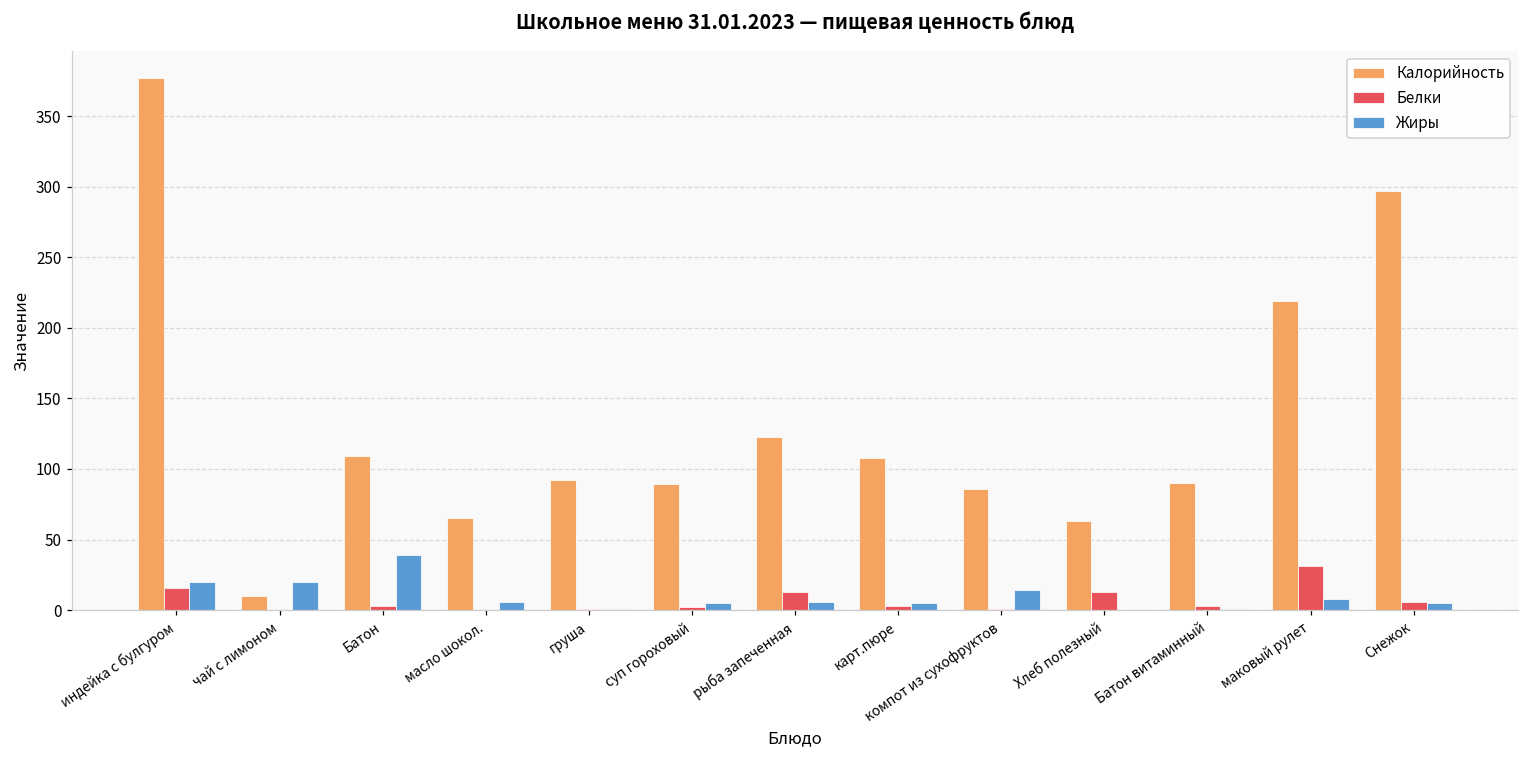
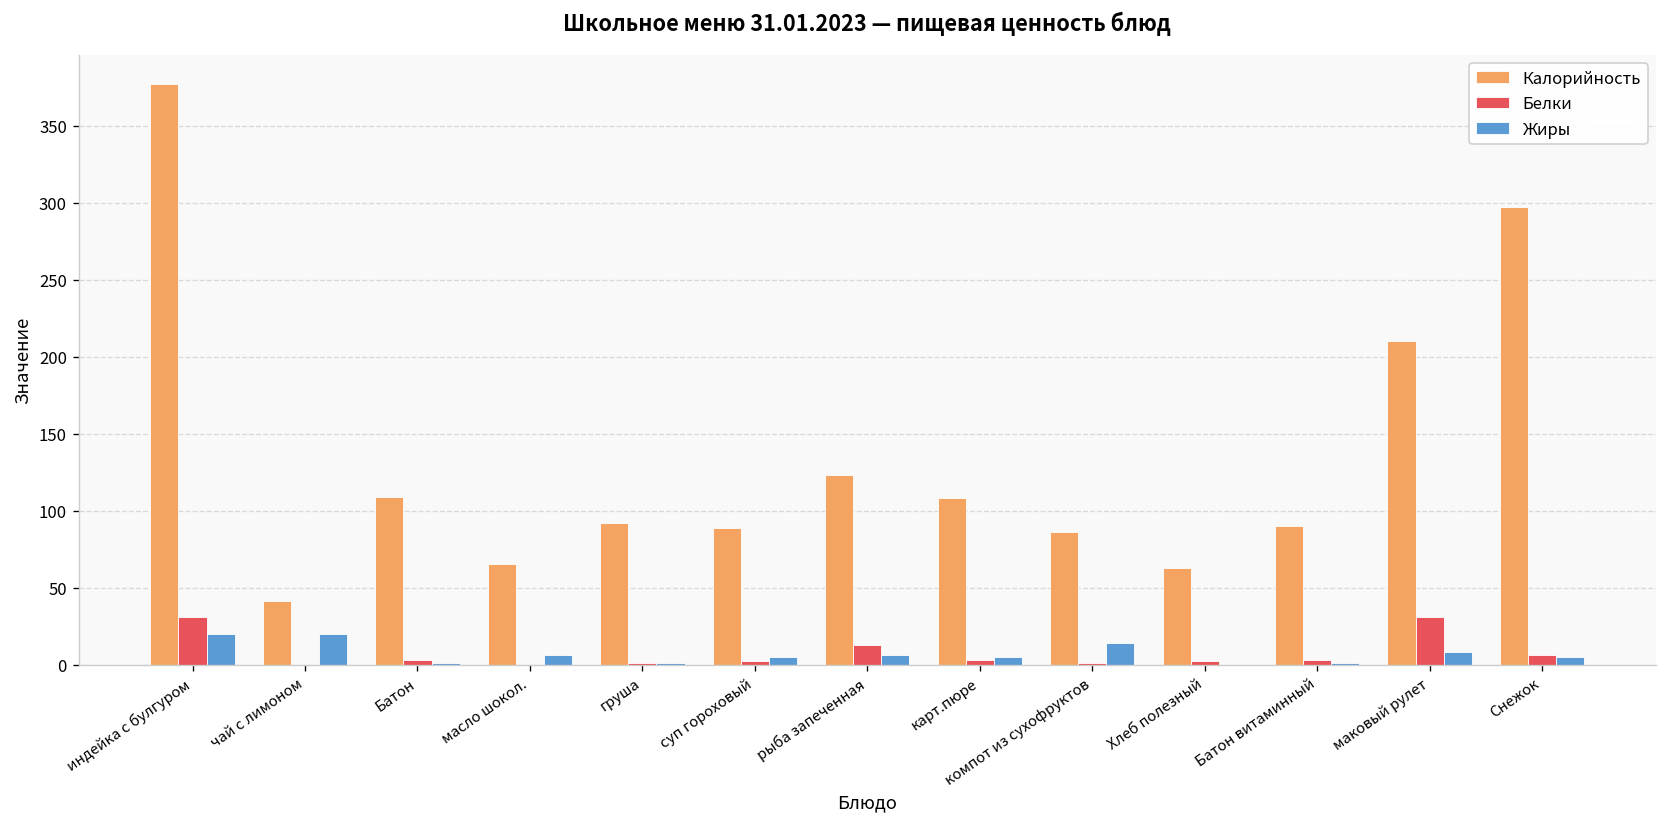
Белки, индейка с булгуром: 16 -> 31
Калорийность, чай с лимоном: 10 -> 41
Жиры, Батон: 39 -> 1
Белки, Хлеб полезный: 13 -> 2
Калорийность, маковый рулет: 219 -> 210
